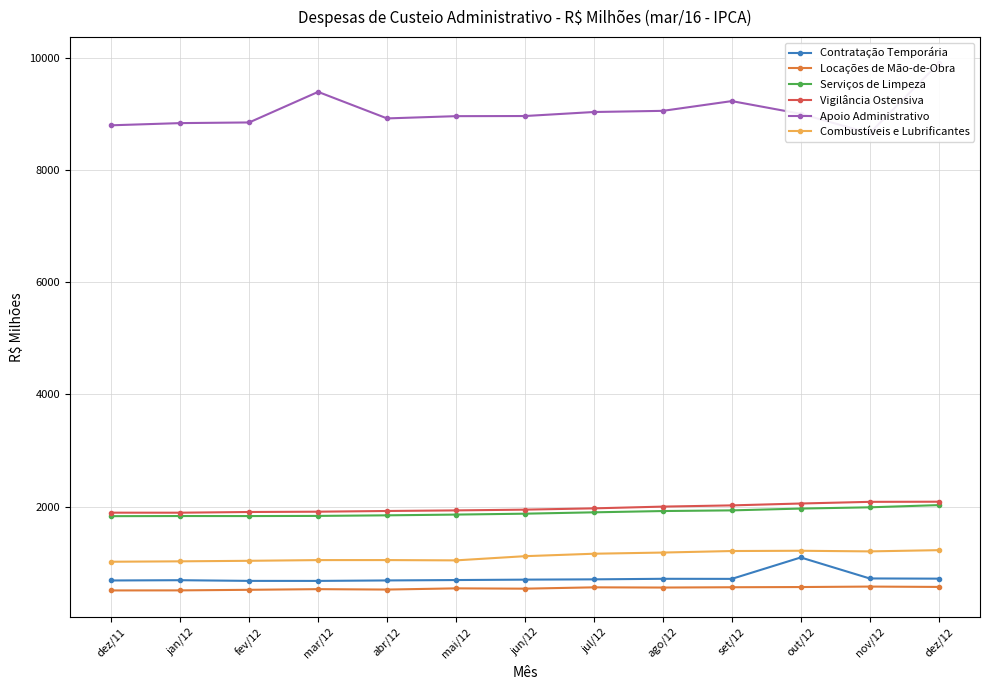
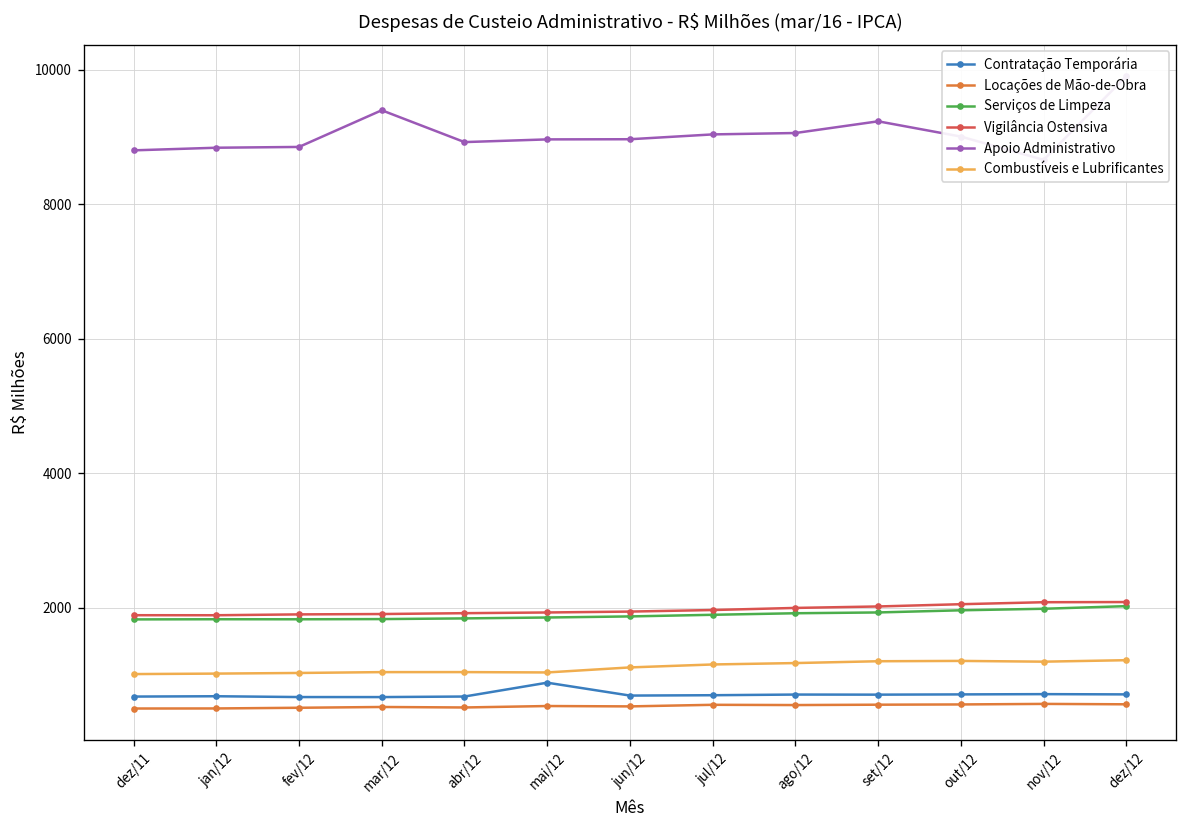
Contratação Temporária, mai/12: 700 -> 900
Contratação Temporária, out/12: 1100 -> 700
